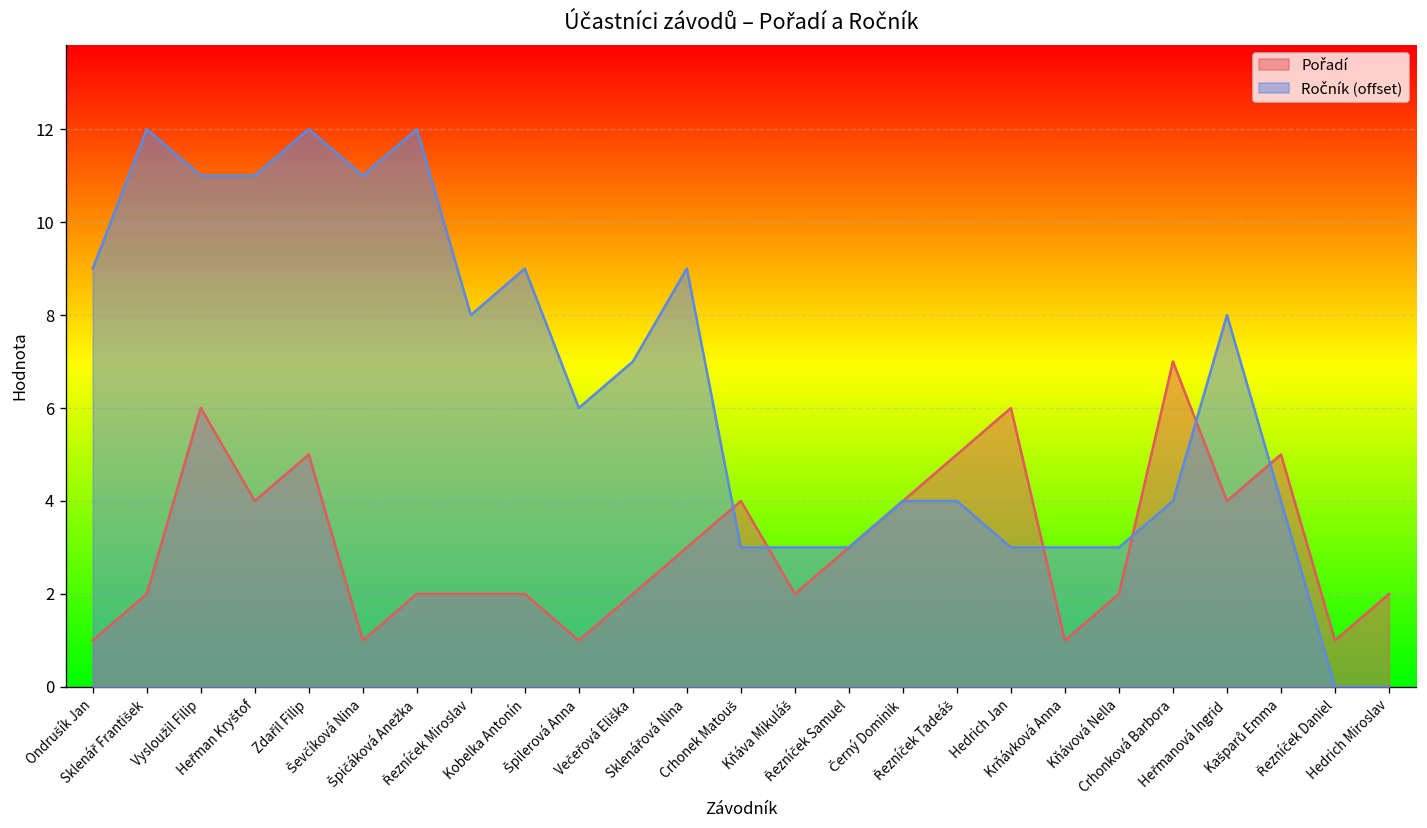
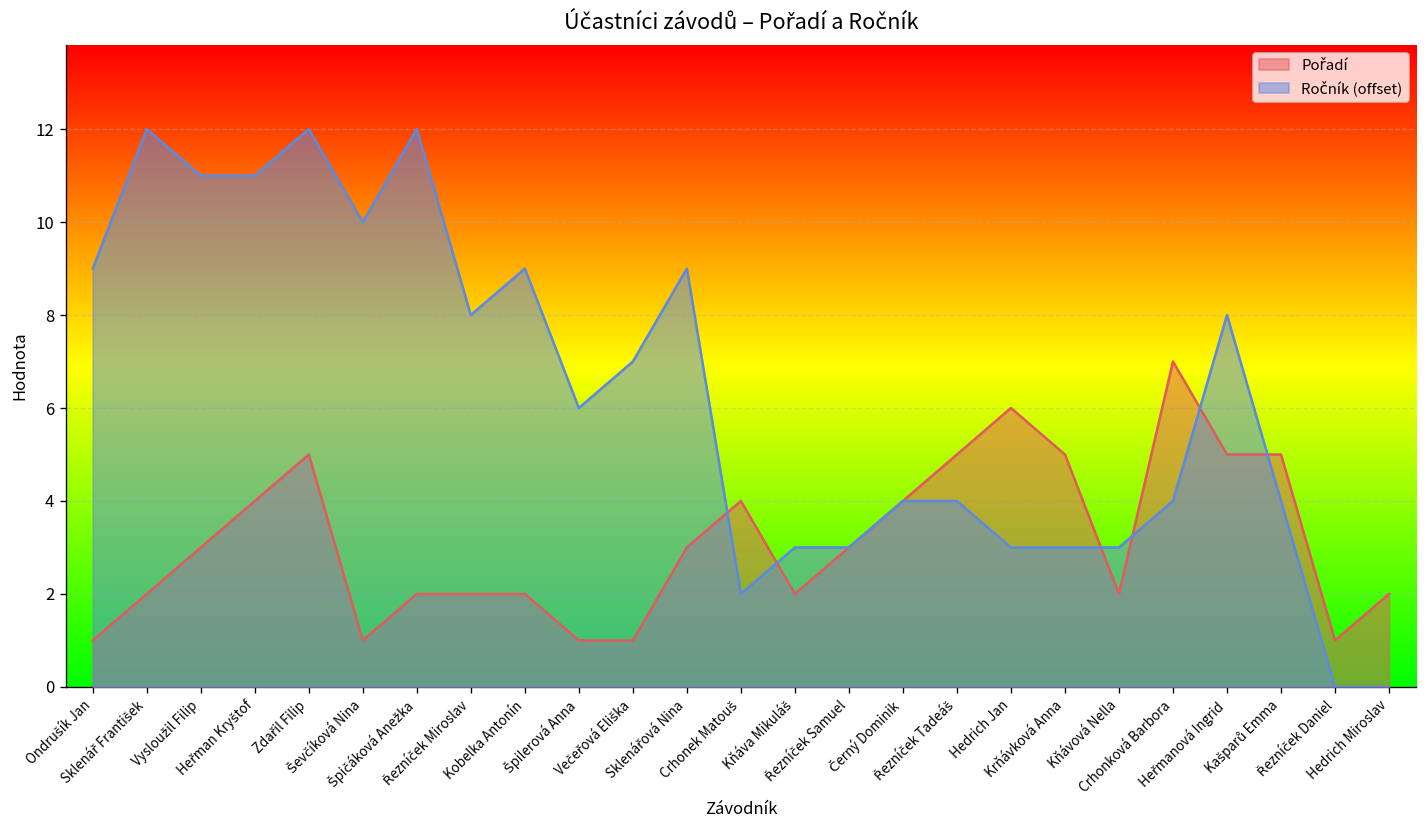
Pořadí, Vysloužil Filip: 6 -> 3
Ročník (offset), Ševčíková Nina: 11.0 -> 10.0
Pořadí, Večeřová Eliška: 2 -> 1
Ročník (offset), Crhonek Matouš: 3.0 -> 2.0
Pořadí, Krňávková Anna: 1 -> 5
Pořadí, Heřmanová Ingrid: 4 -> 5
